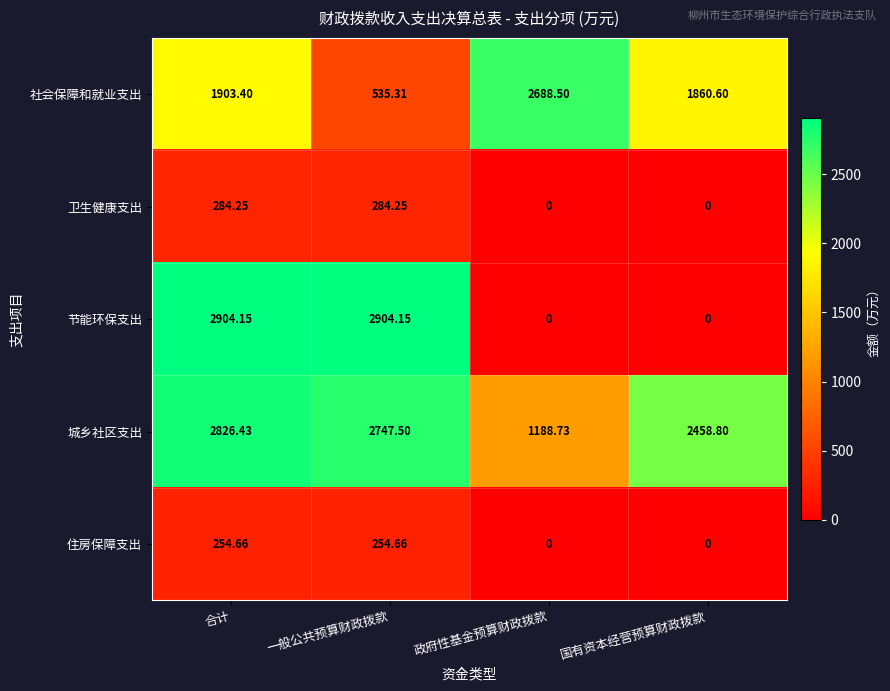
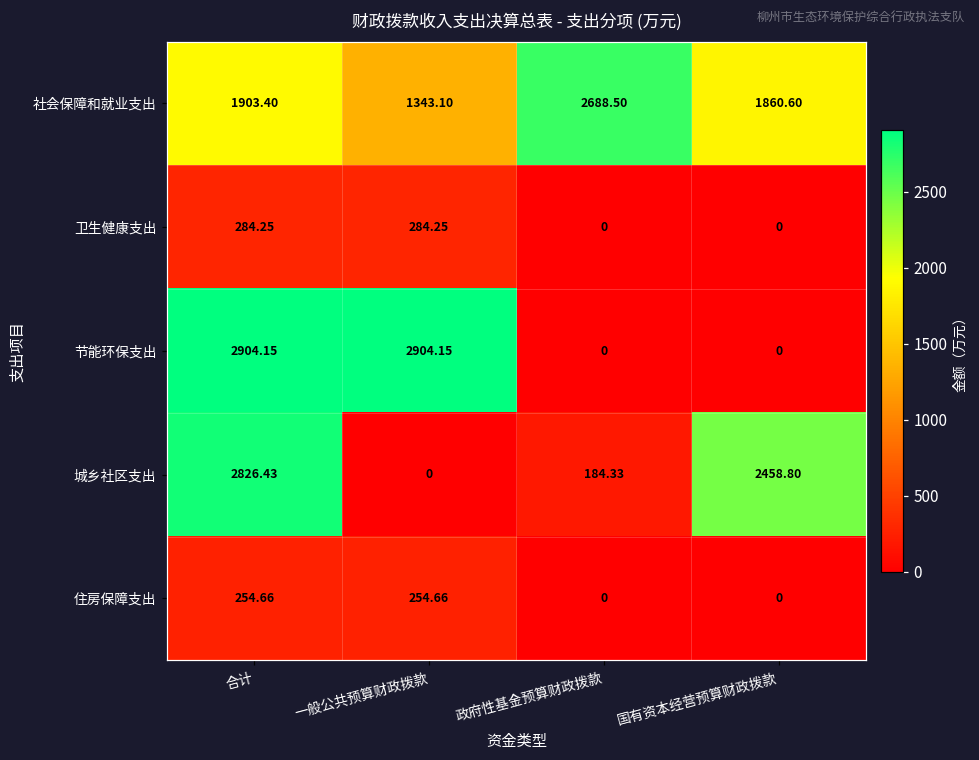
社会保障和就业支出, 一般公共预算财政拨款: 535.31 -> 1343.10
城乡社区支出, 一般公共预算财政拨款: 2747.50 -> 0
城乡社区支出, 政府性基金预算财政拨款: 1188.73 -> 184.33
